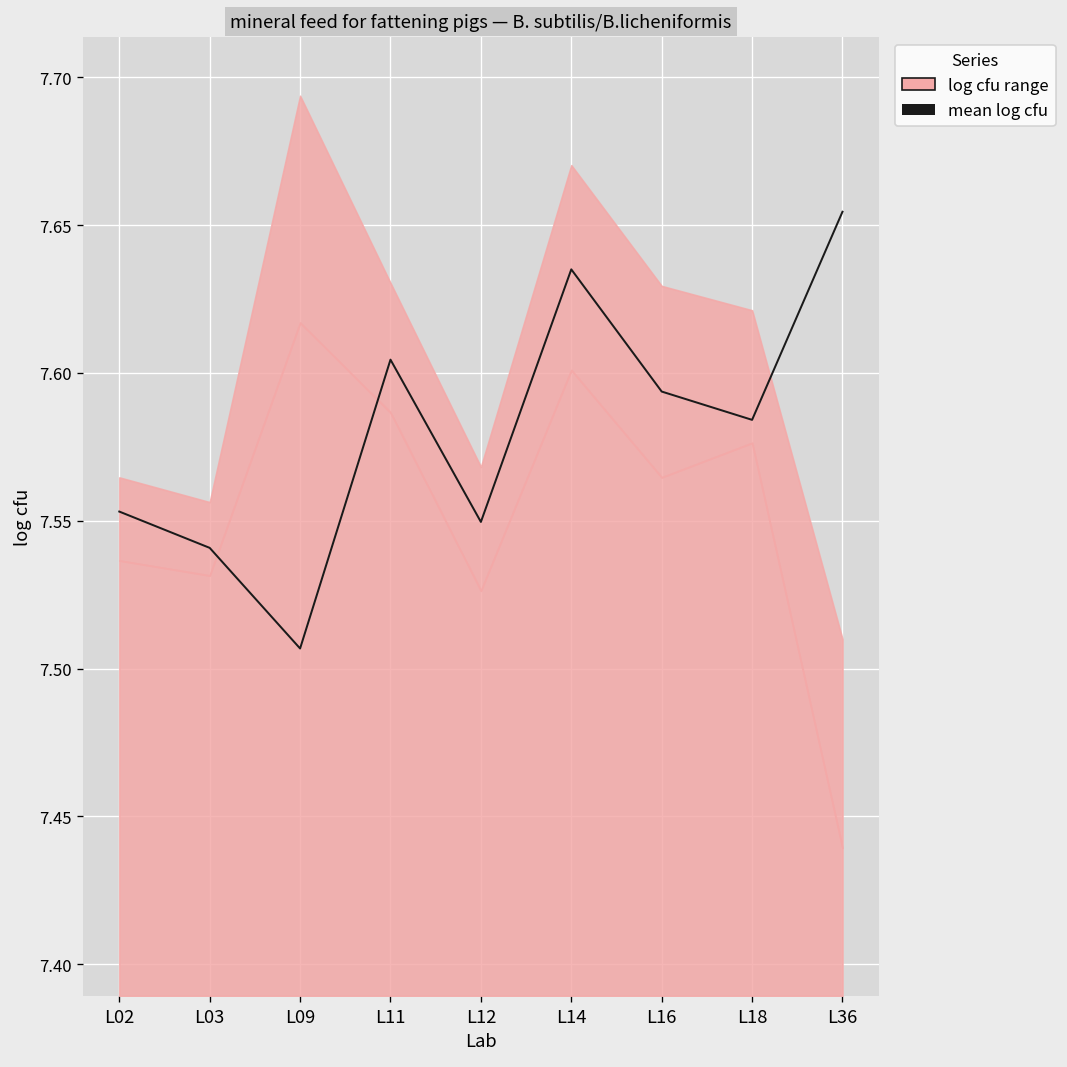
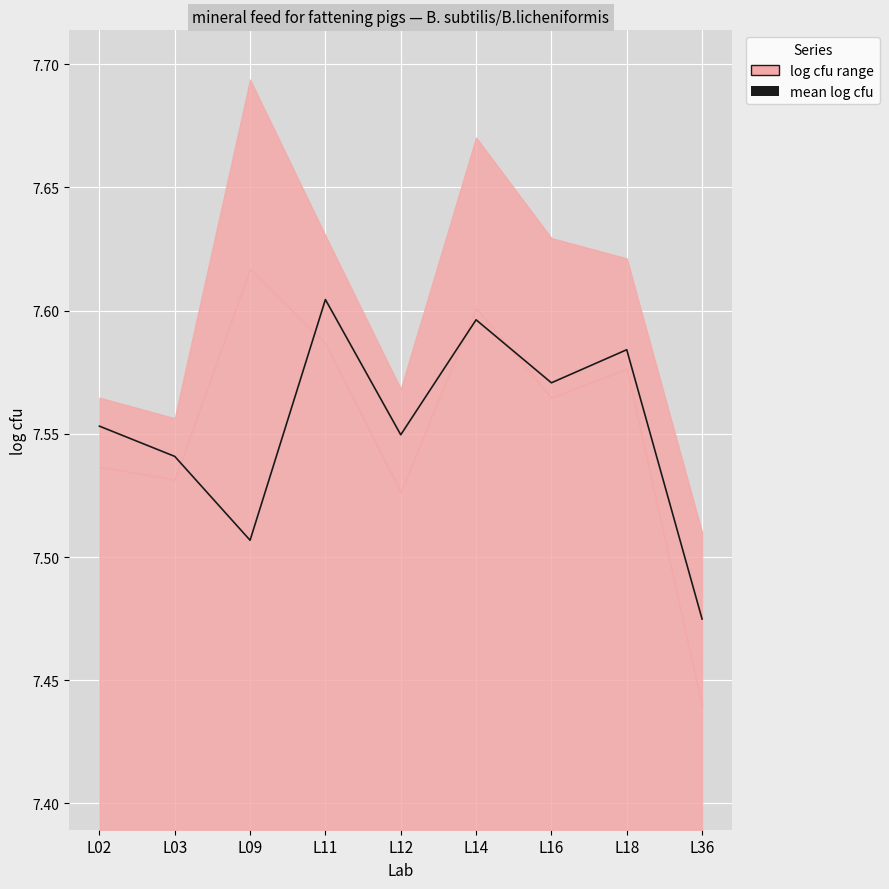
mean log cfu, L14: 7.635 -> 7.596
mean log cfu, L16: 7.594 -> 7.571
mean log cfu, L36: 7.654 -> 7.475
